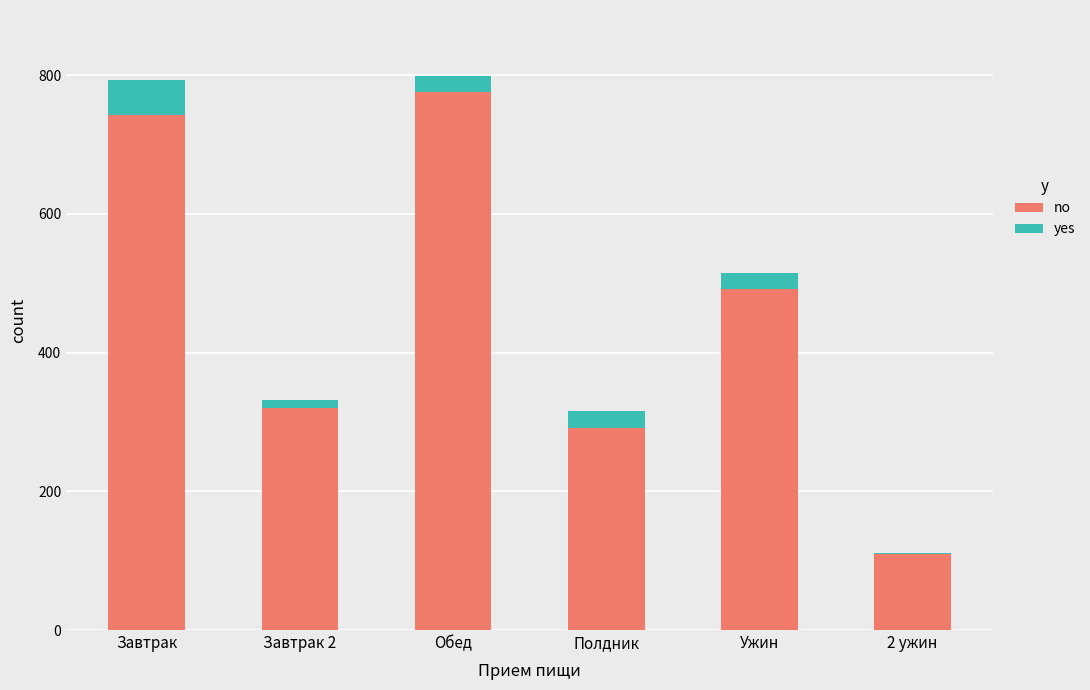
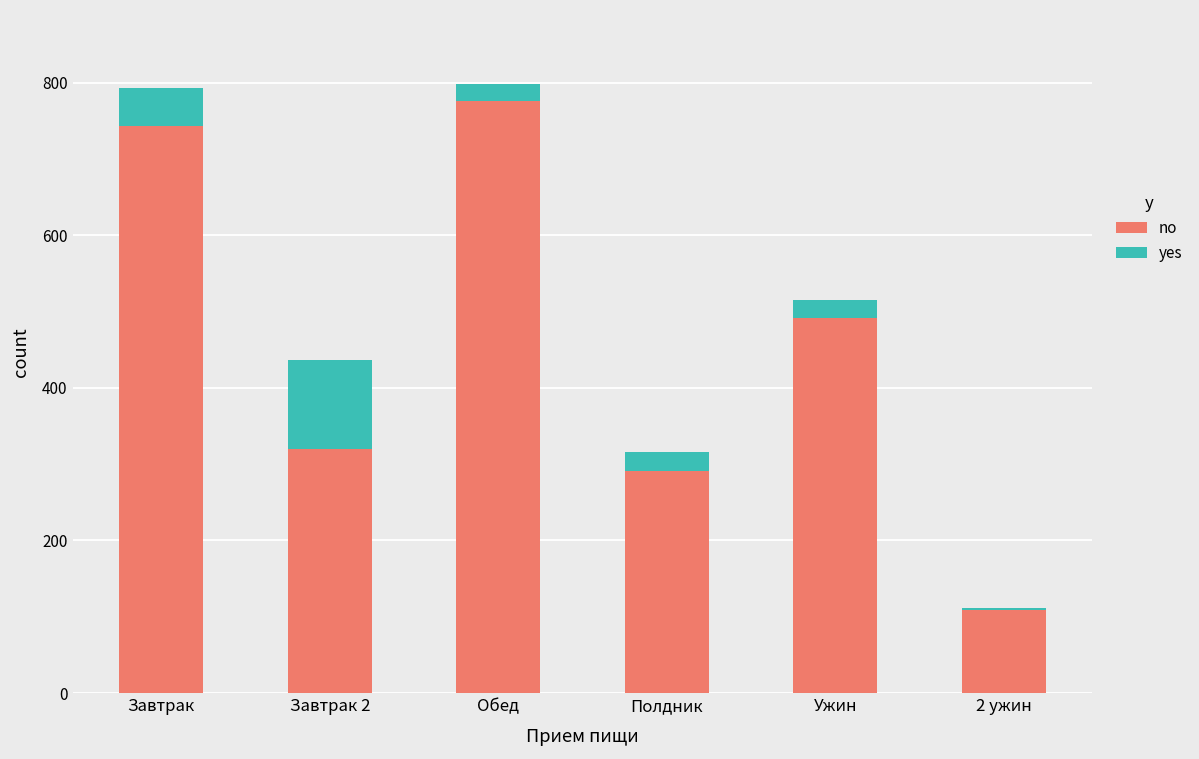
yes, Завтрак 2: 10 -> 120
